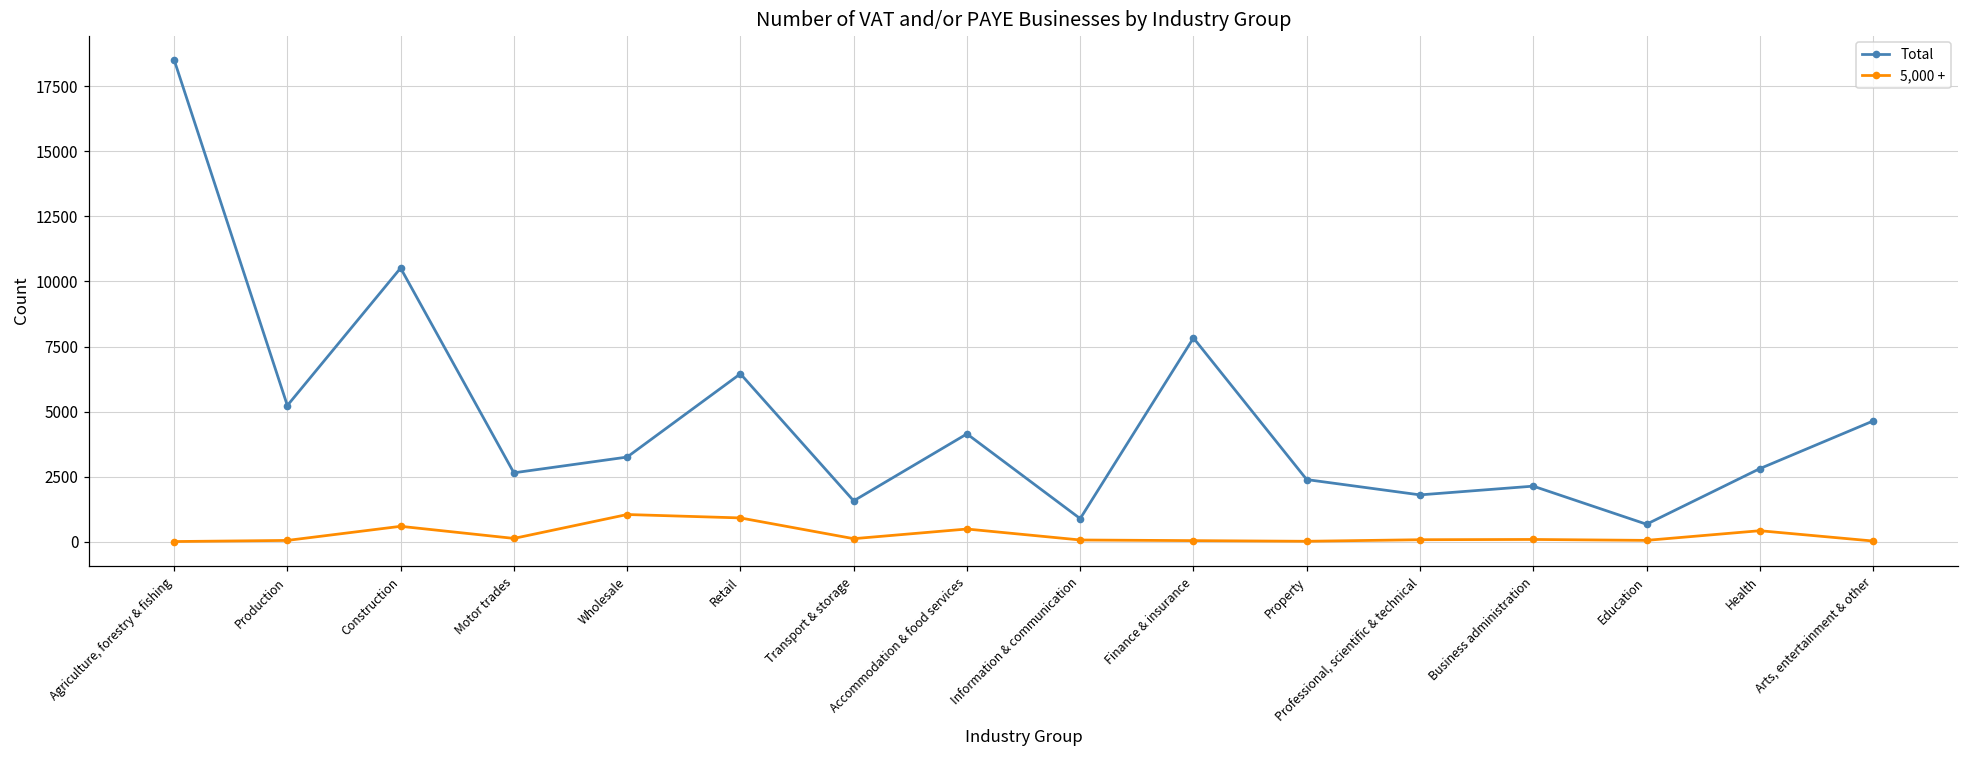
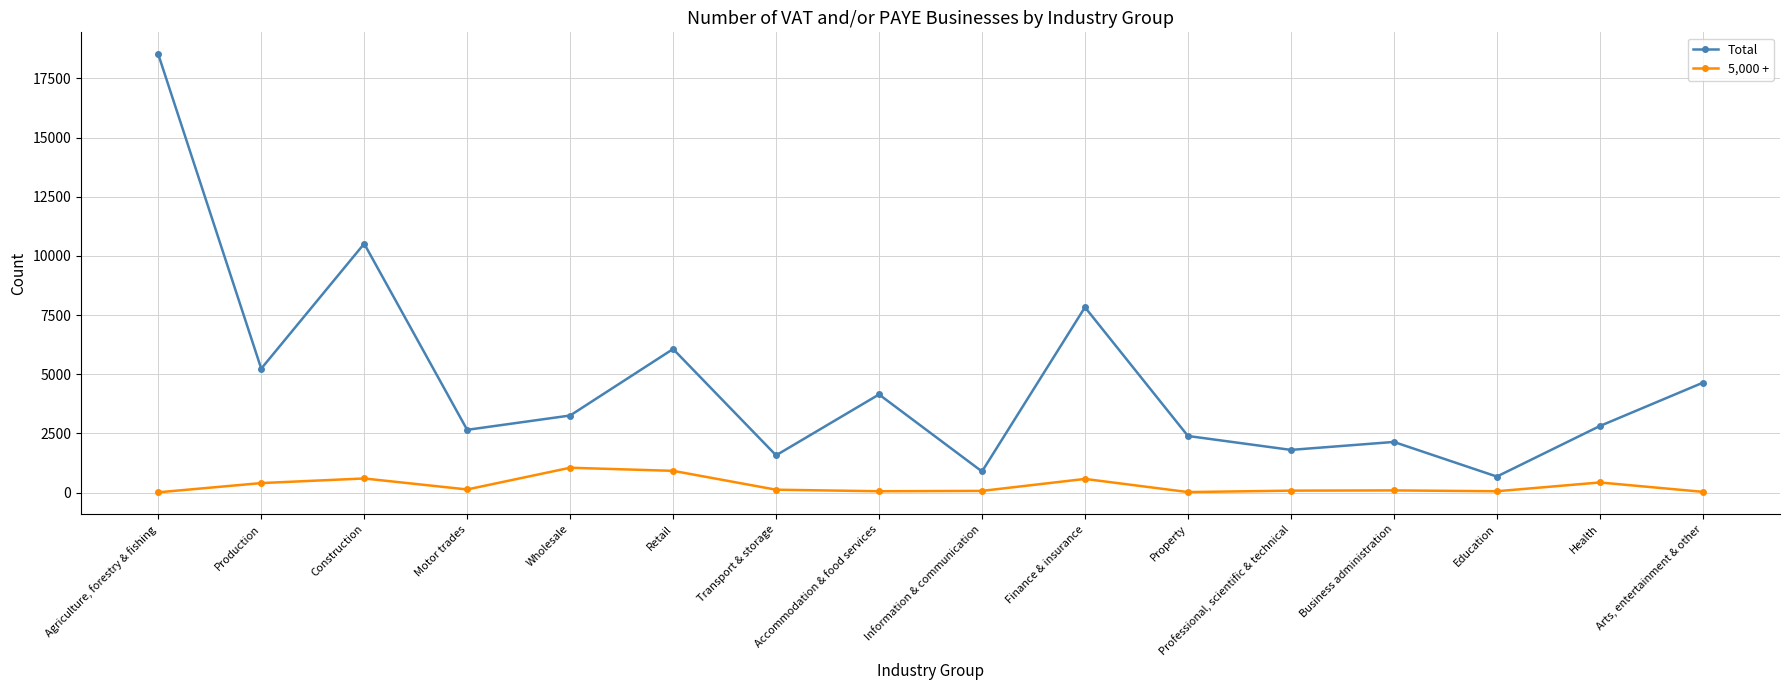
5,000 +, Production: 100 -> 400
Total, Retail: 6500 -> 6100
5,000 +, Accommodation & food services: 500 -> 100
5,000 +, Finance & insurance: 0 -> 600
